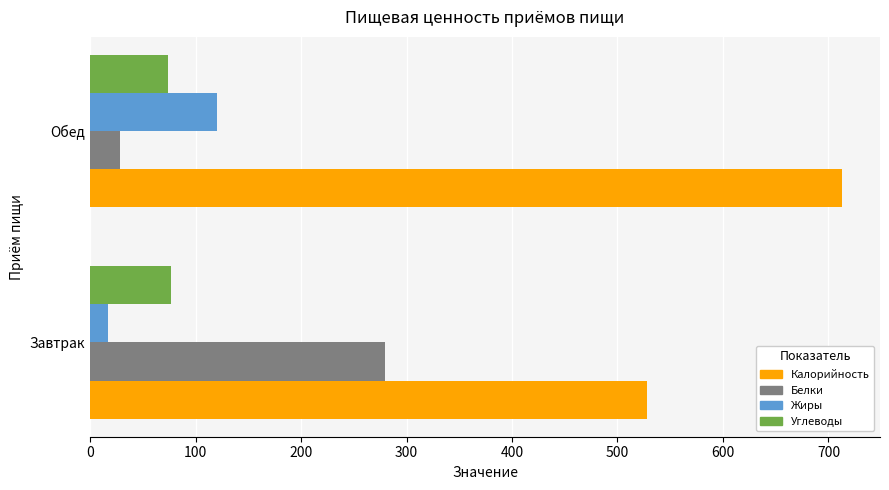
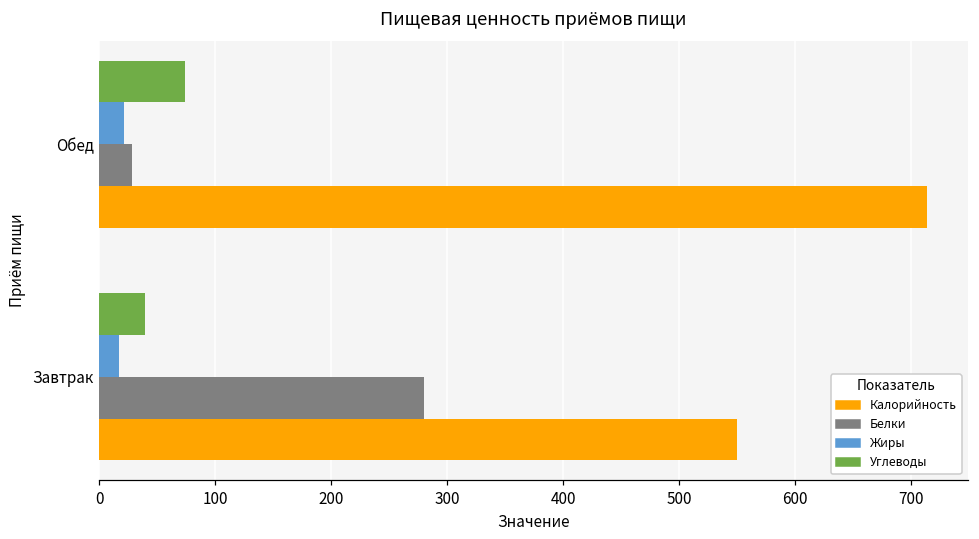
Жиры, Обед: 121 -> 21
Углеводы, Завтрак: 76 -> 39
Калорийность, Завтрак: 528 -> 550
